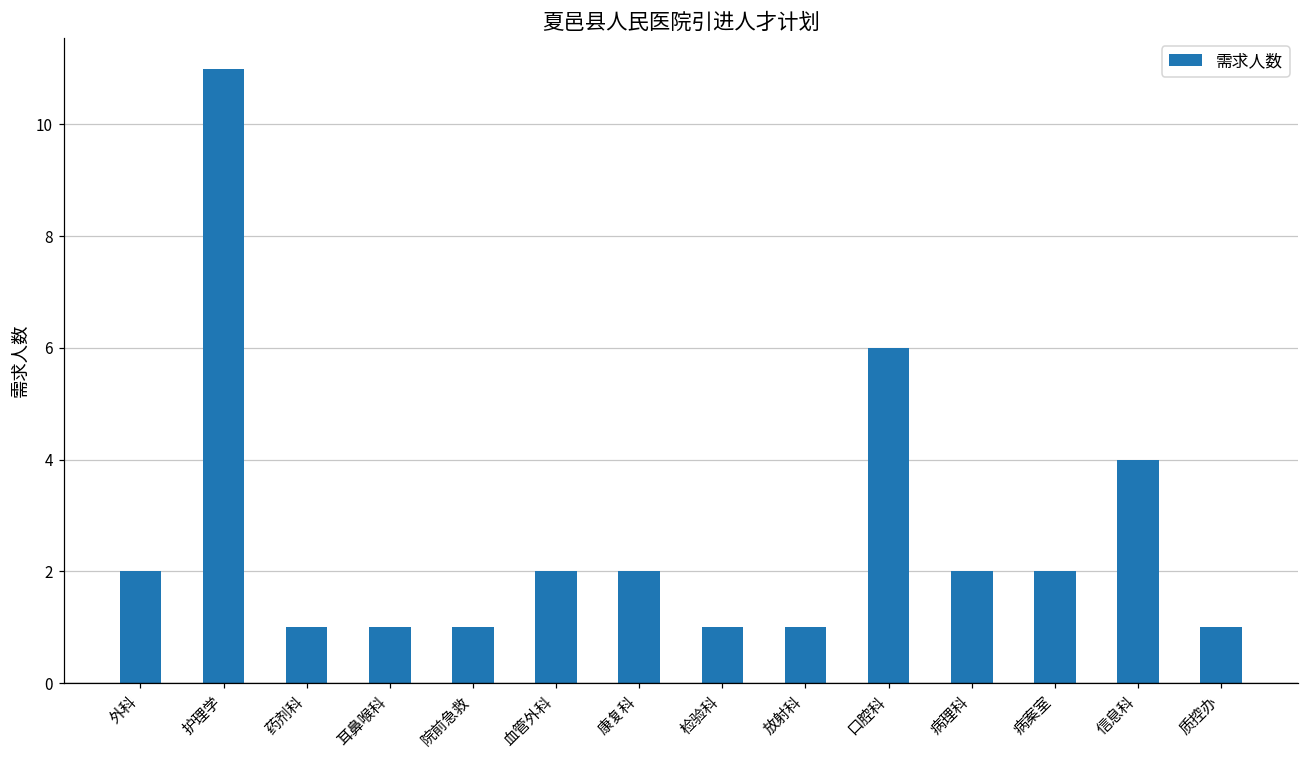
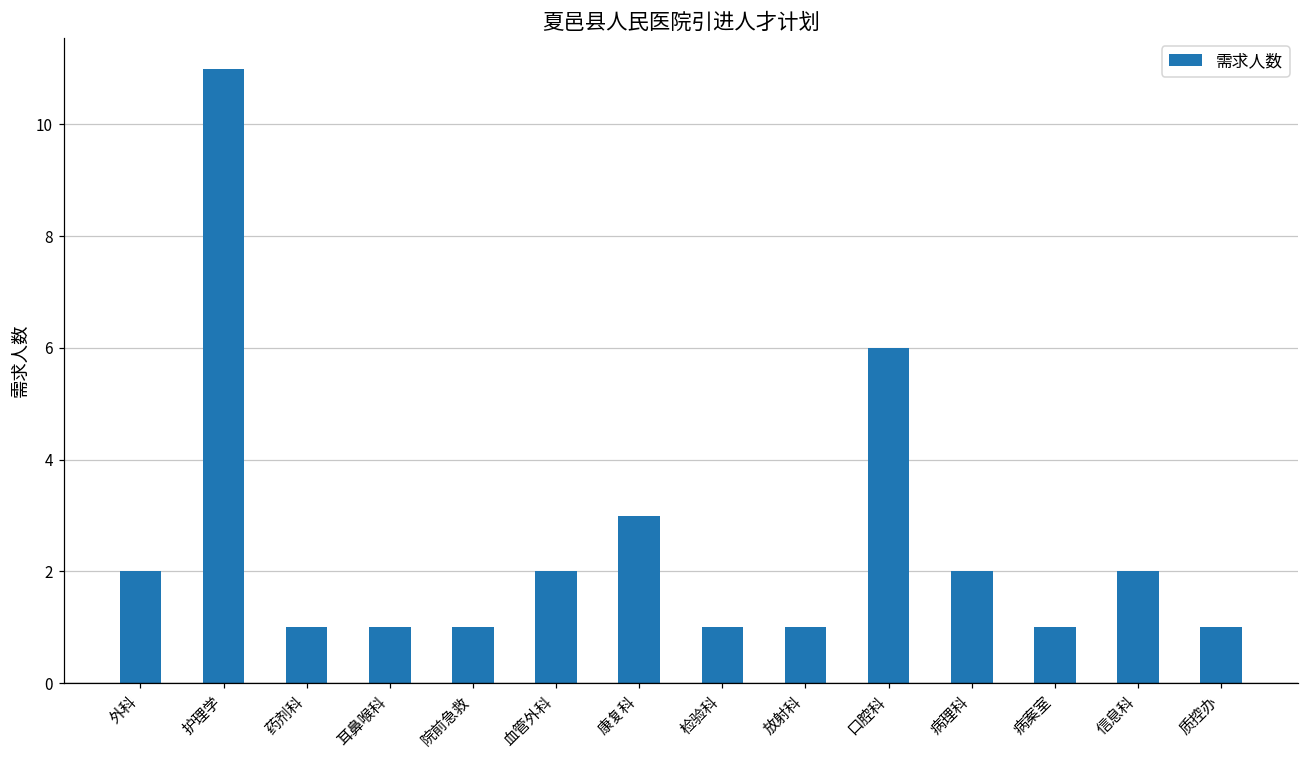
康复科: 2 -> 3
病案室: 2 -> 1
信息科: 4 -> 2
